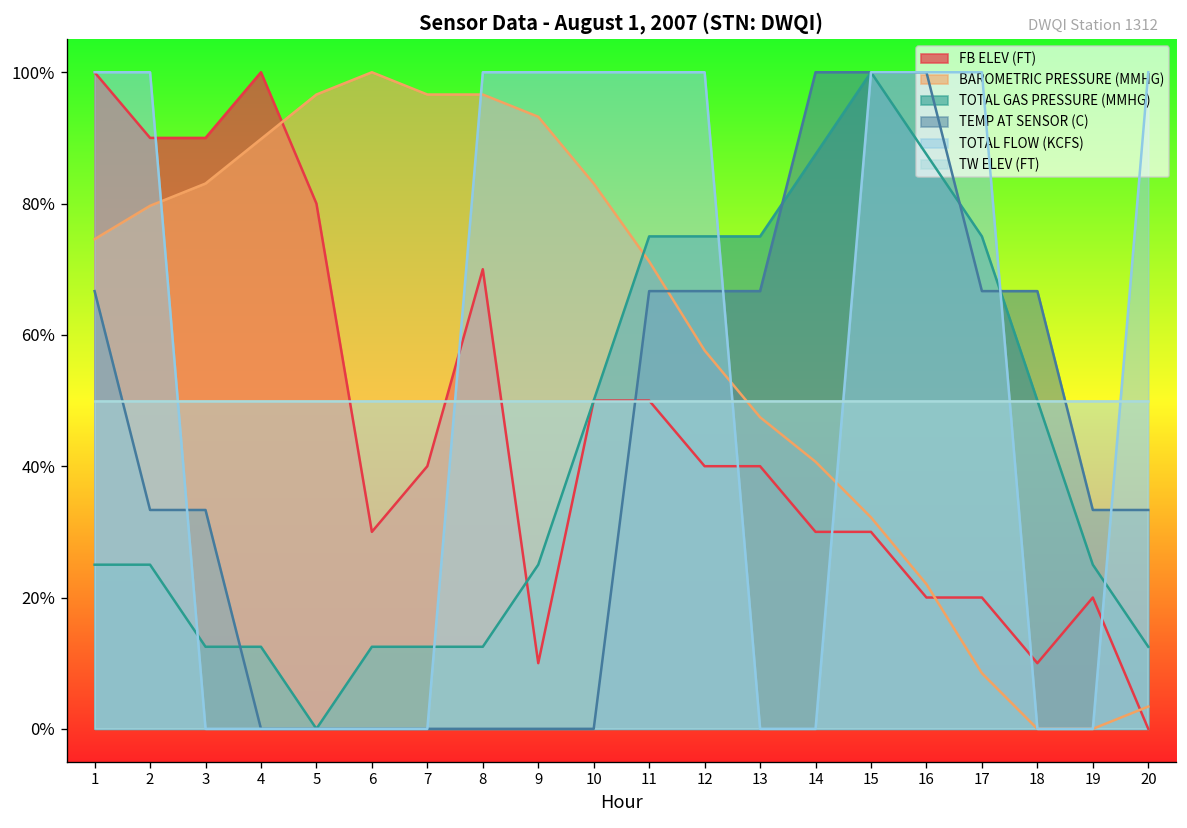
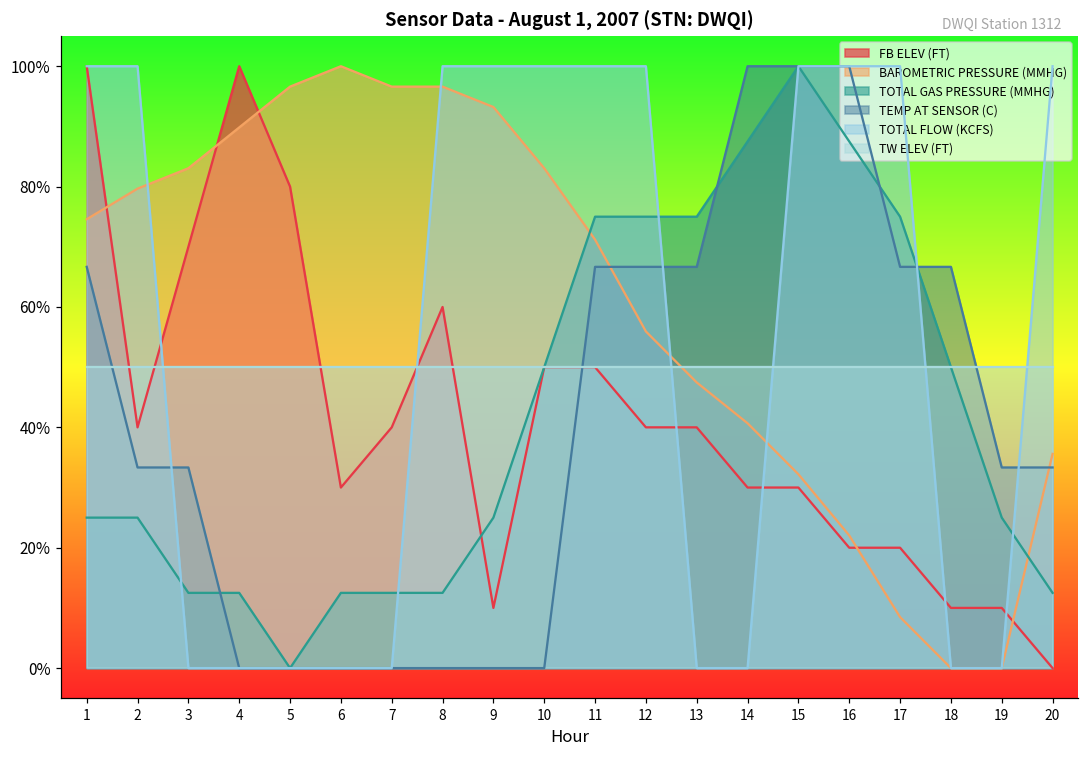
FB ELEV (FT), 2: 90% -> 40%
FB ELEV (FT), 3: 90% -> 70%
FB ELEV (FT), 8: 70% -> 60%
BAROMETRIC PRESSURE (MMHG), 12: 58% -> 56%
FB ELEV (FT), 19: 20% -> 10%
BAROMETRIC PRESSURE (MMHG), 20: 3% -> 36%
